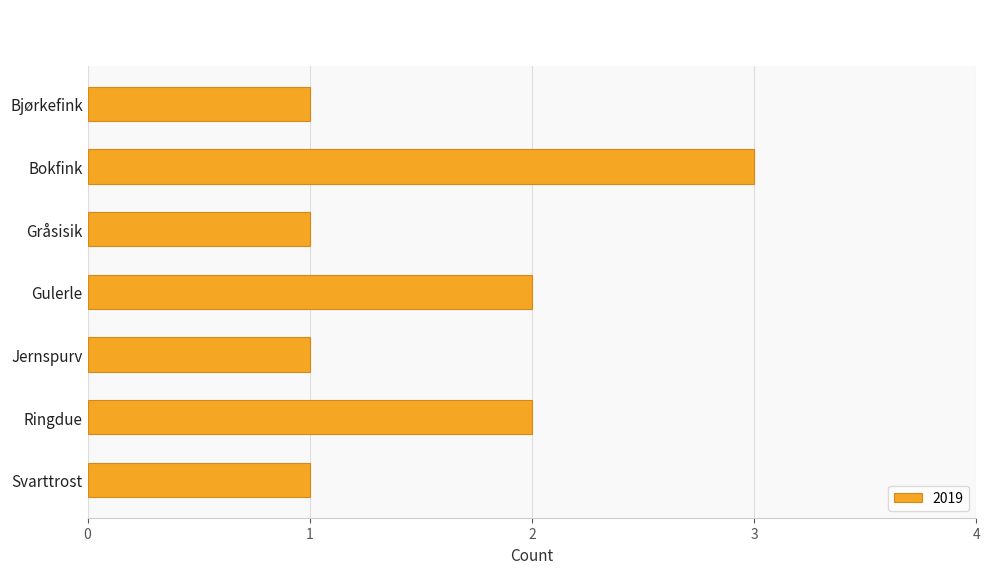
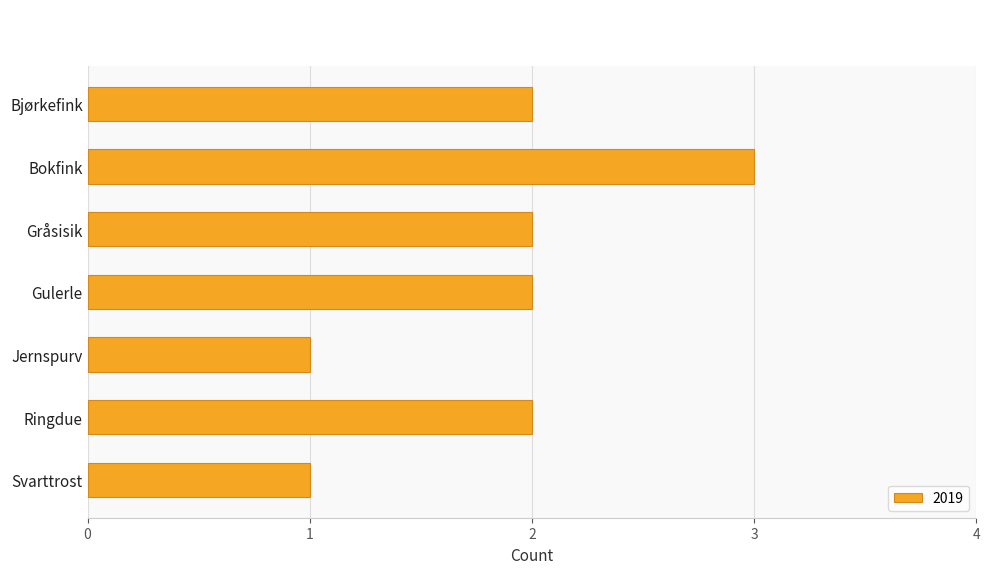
Bjørkefink: 1 -> 2
Gråsisik: 1 -> 2
